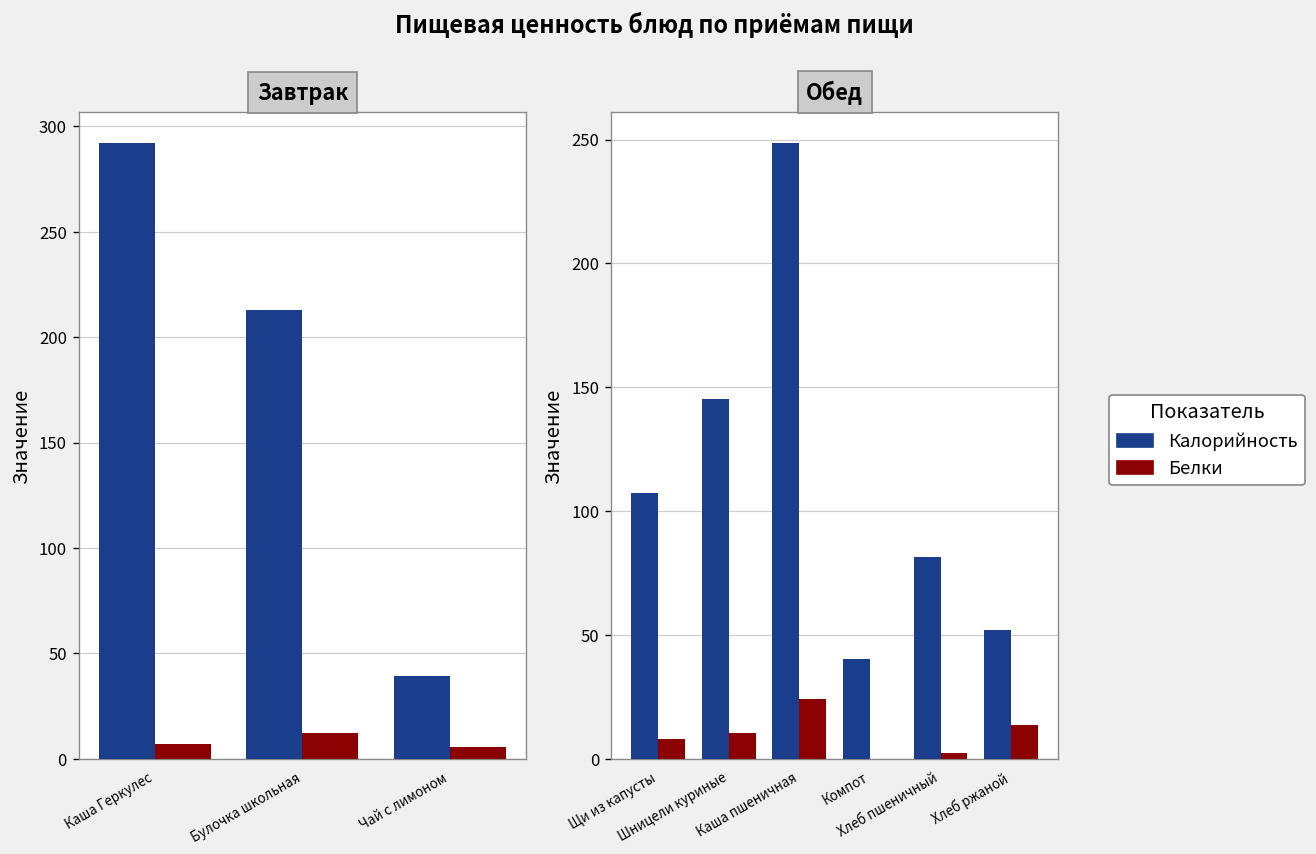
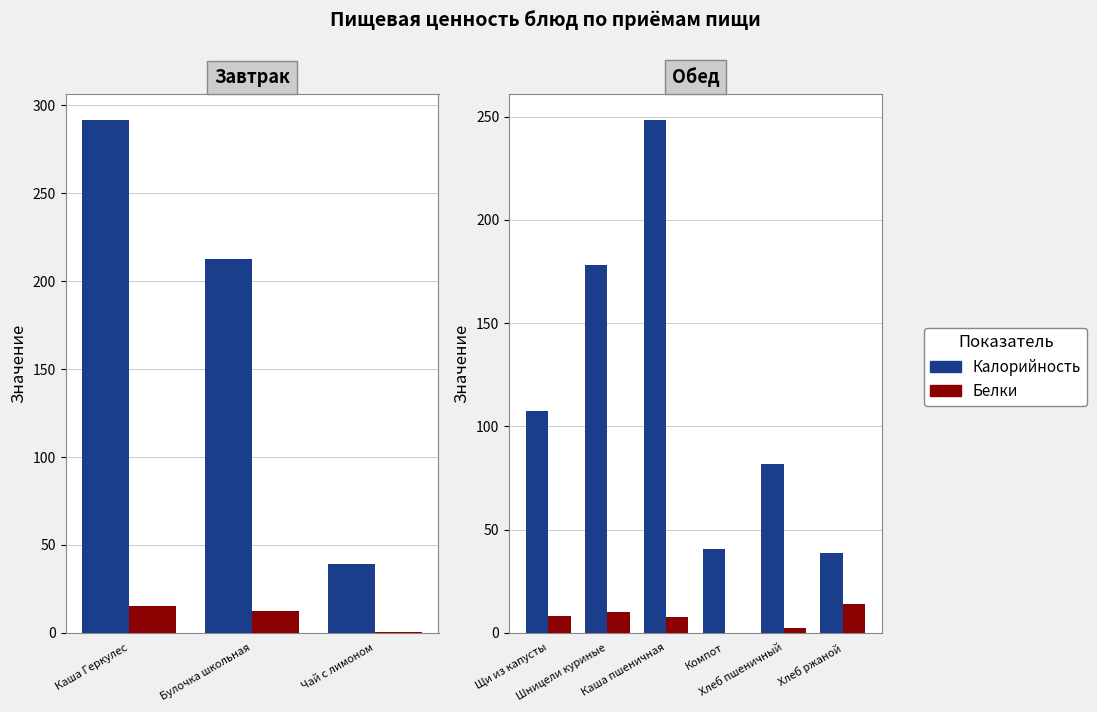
Завтрак, Белки, Каша Геркулес: 7 -> 15
Завтрак, Белки, Чай с лимоном: 5 -> 0
Обед, Калорийность, Шницели куриные: 145 -> 178
Обед, Белки, Каша пшеничная: 24 -> 8
Обед, Калорийность, Хлеб ржаной: 52 -> 39
